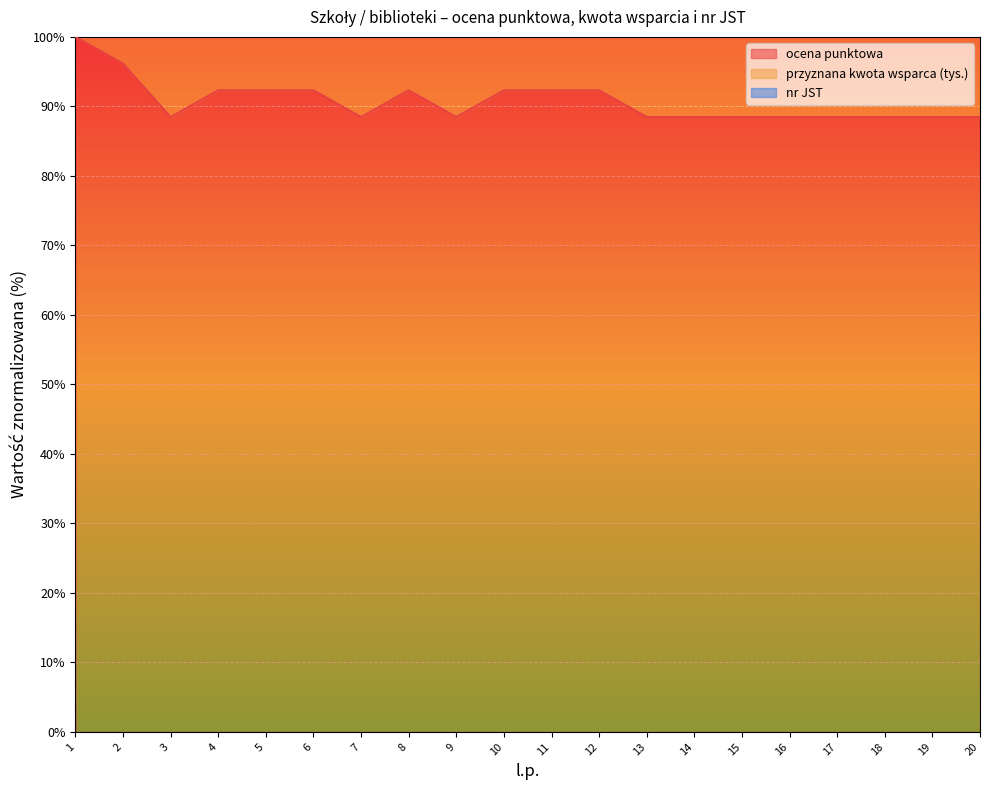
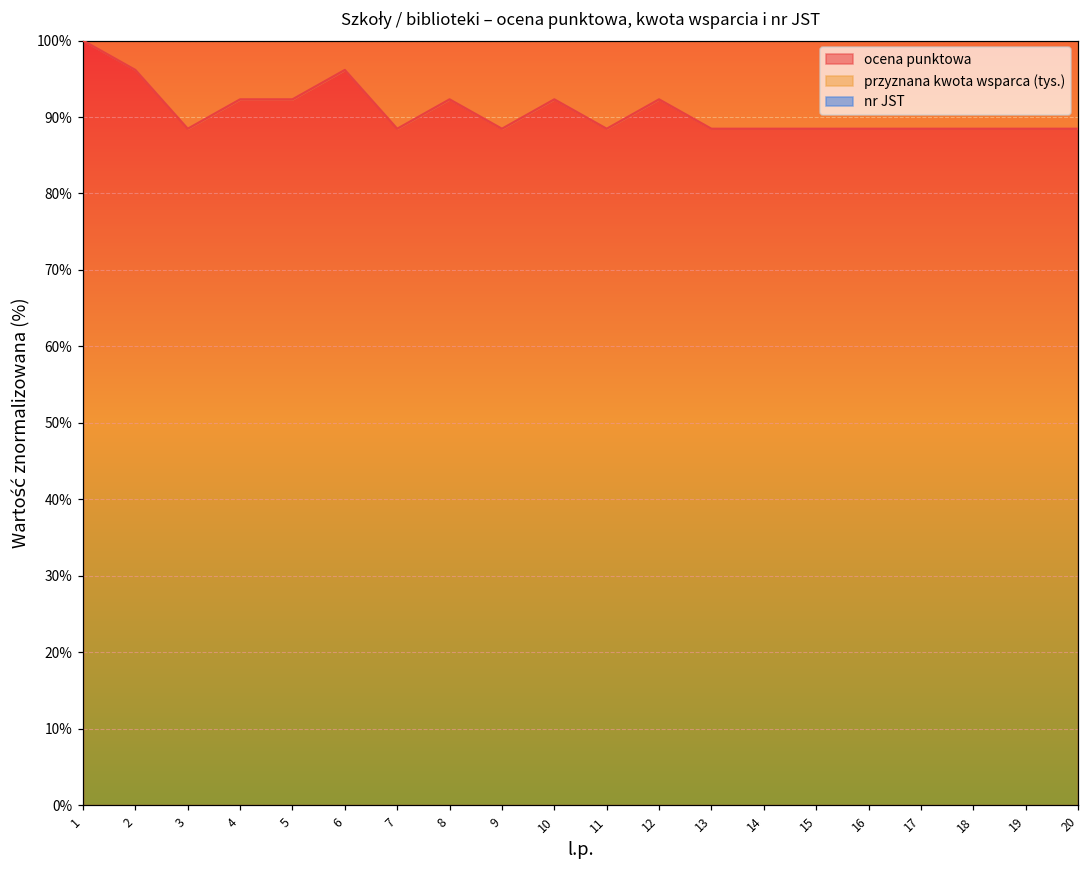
ocena punktowa, 6: 92% -> 96%
ocena punktowa, 11: 92% -> 88%
